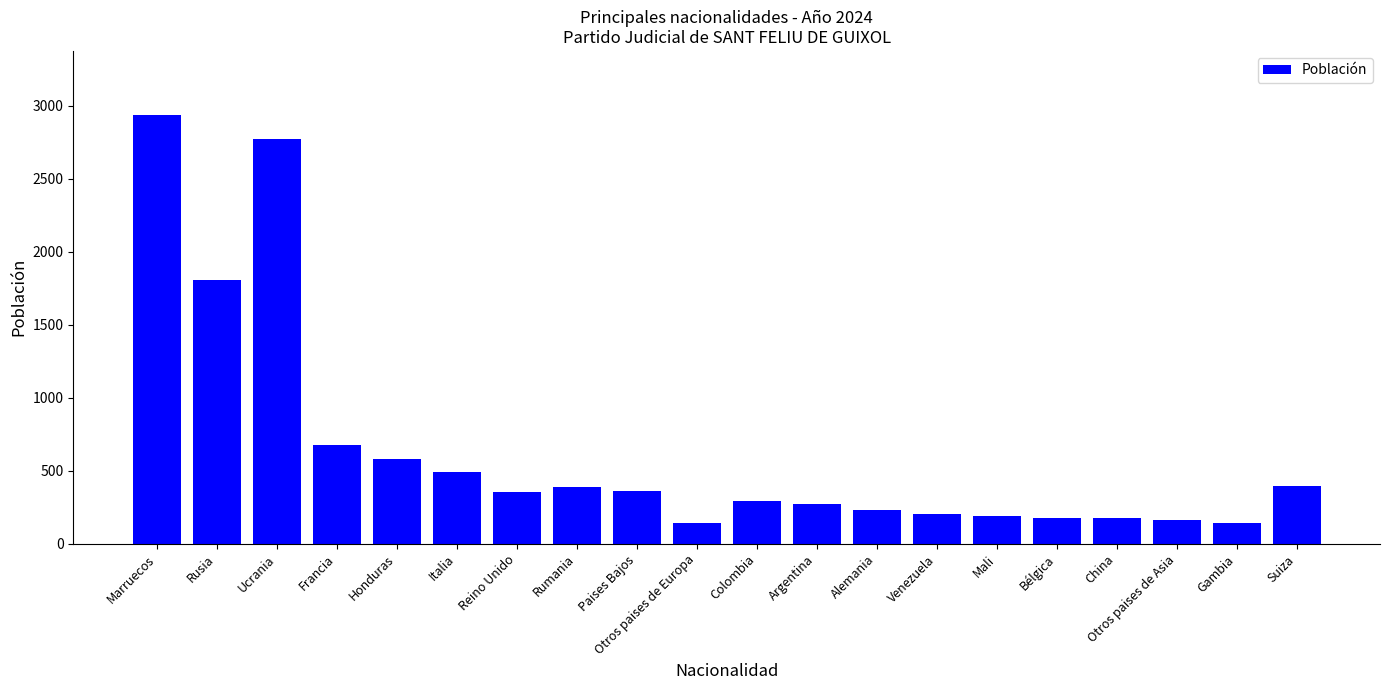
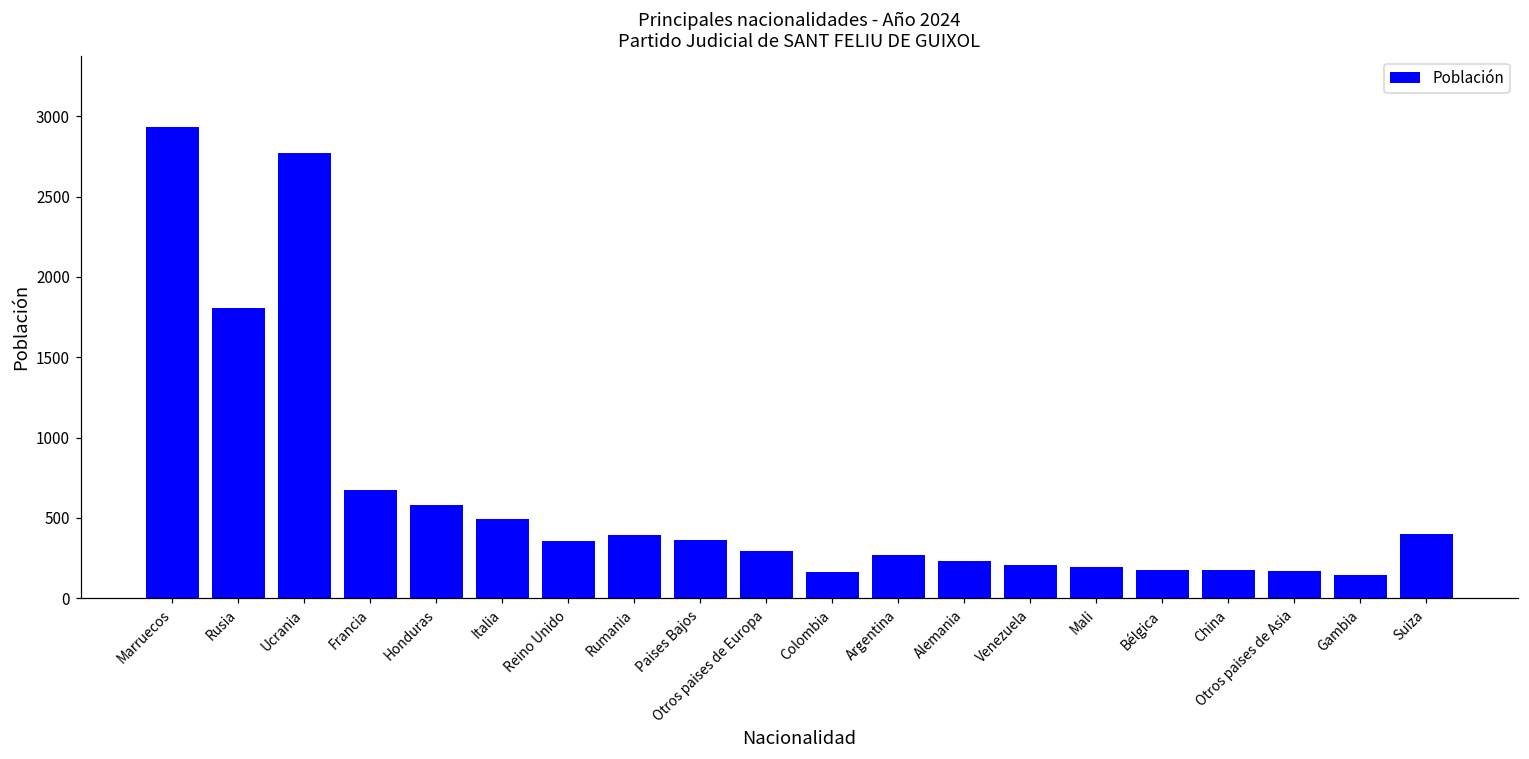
Otros paises de Europa: 150 -> 300
Colombia: 290 -> 170
